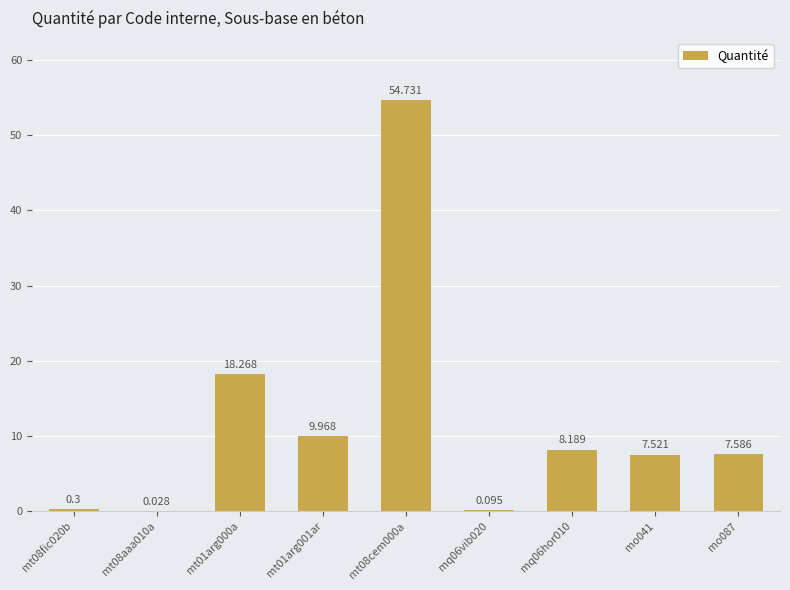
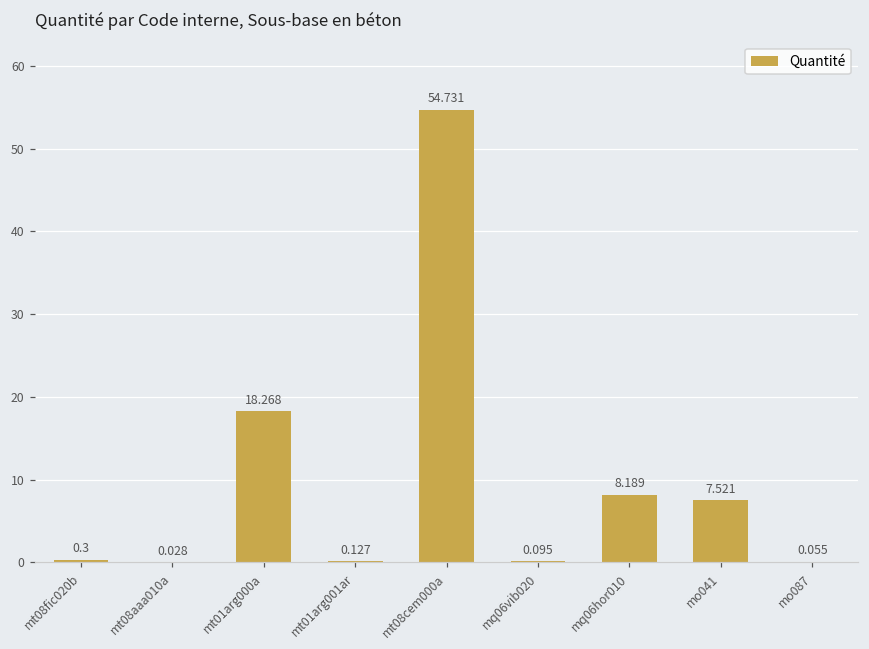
mt01arg001ar: 9.968 -> 0.127
mo087: 7.586 -> 0.055
